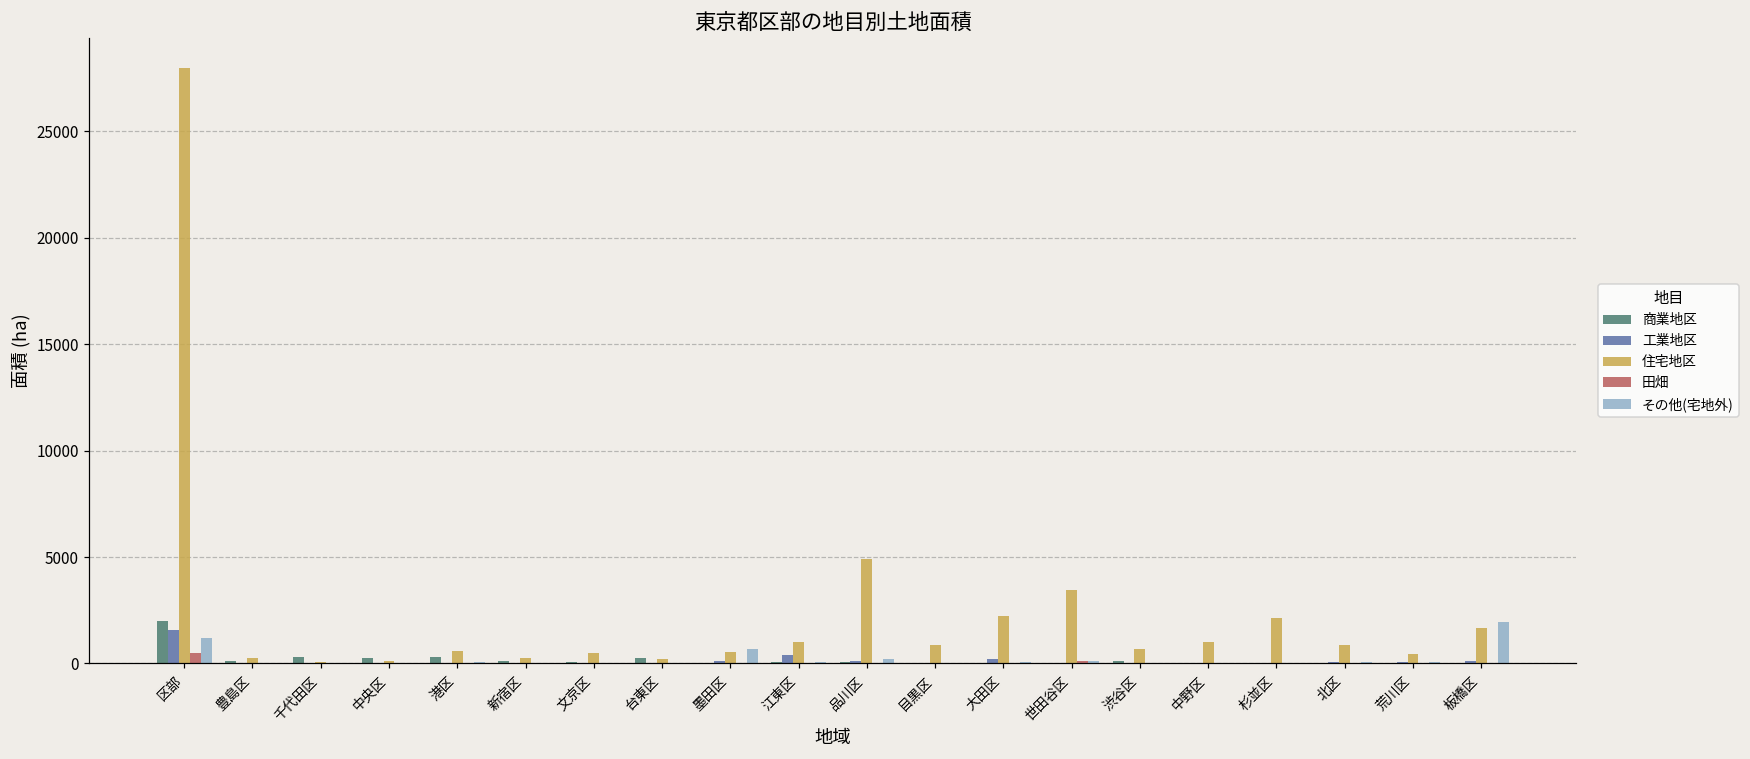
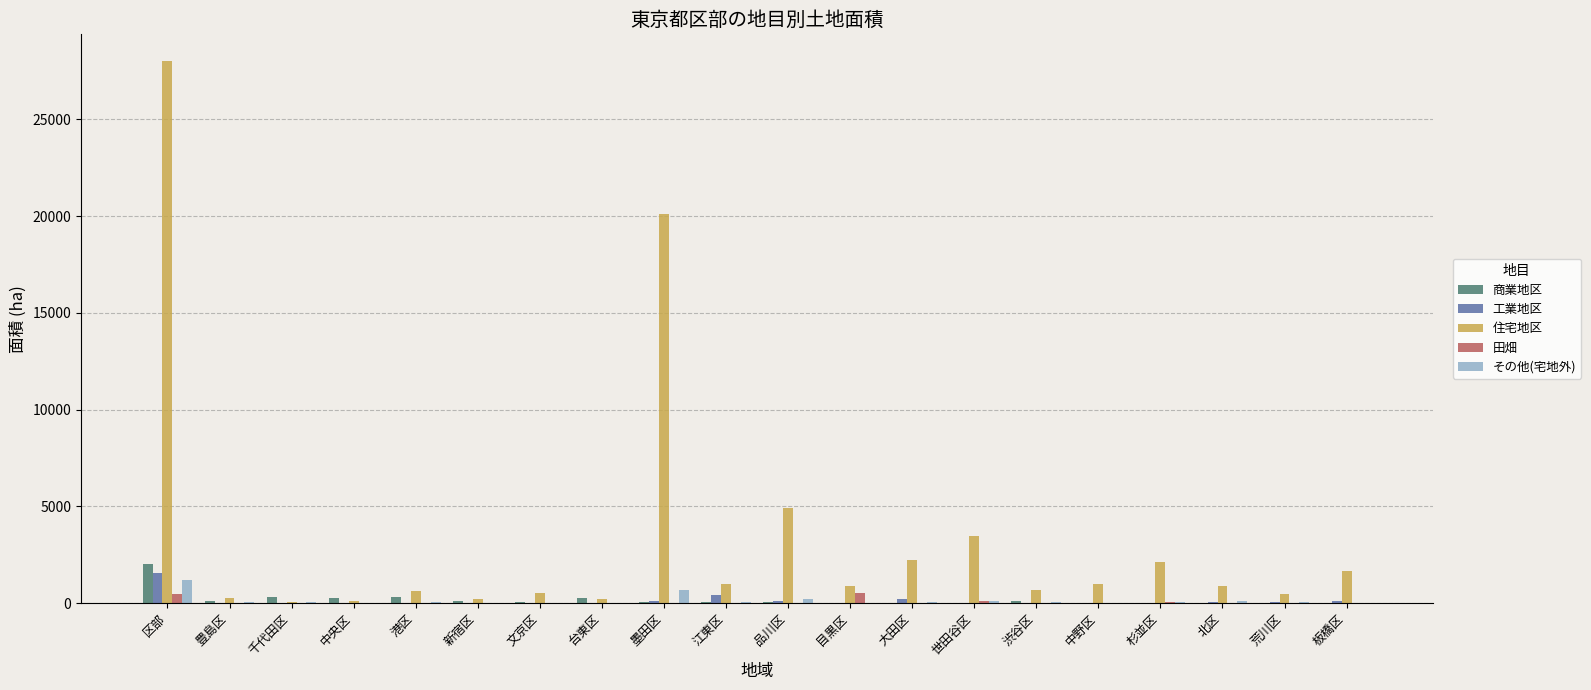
住宅地区, 墨田区: 500 -> 20100
田畑, 目黒区: 0 -> 500
その他(宅地外), 板橋区: 2000 -> 0
